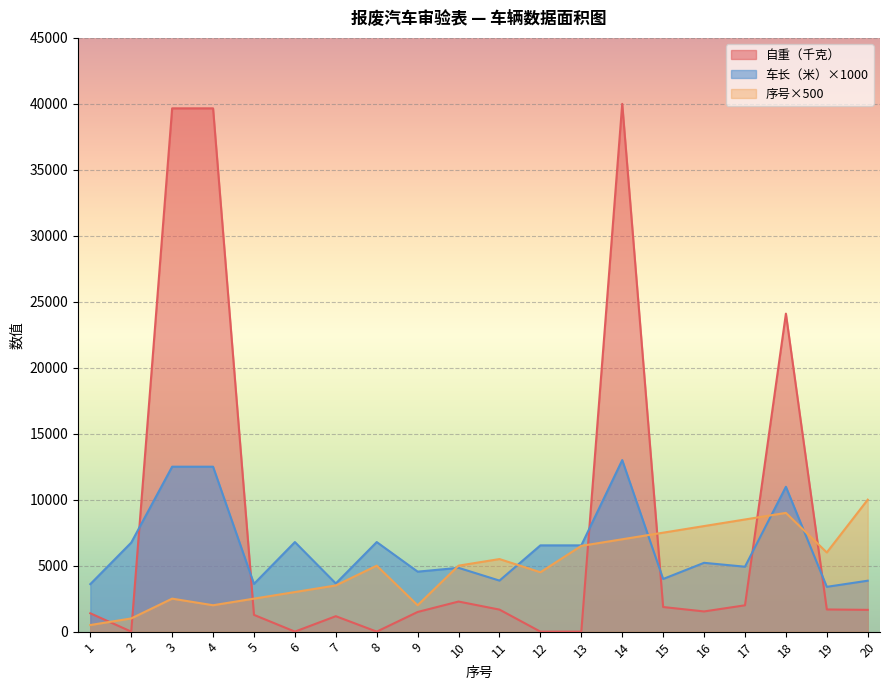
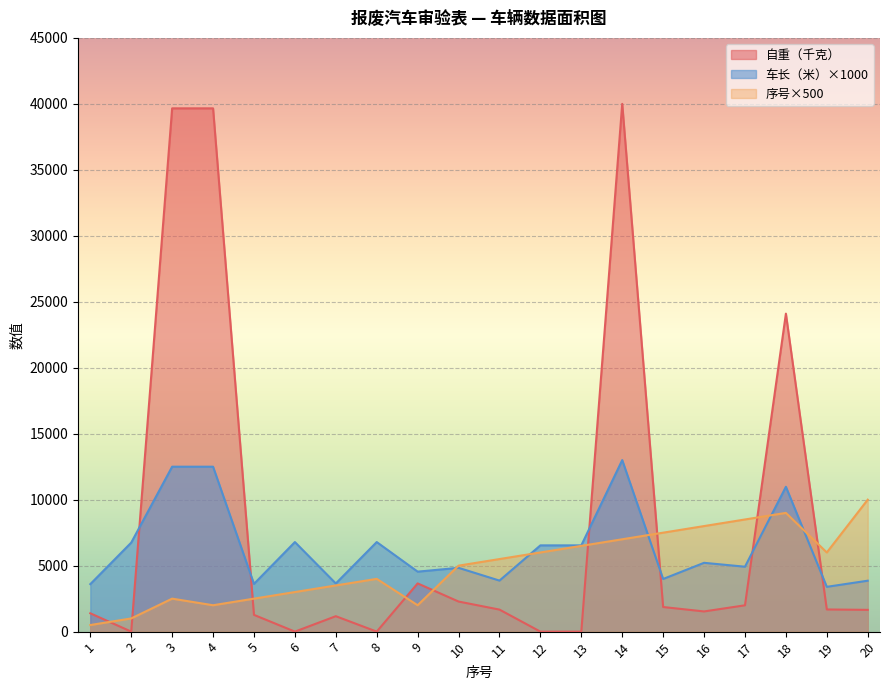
序号×500, 8: 5000 -> 4000
自重（千克）, 9: 1500 -> 3700
序号×500, 12: 4500 -> 6000
